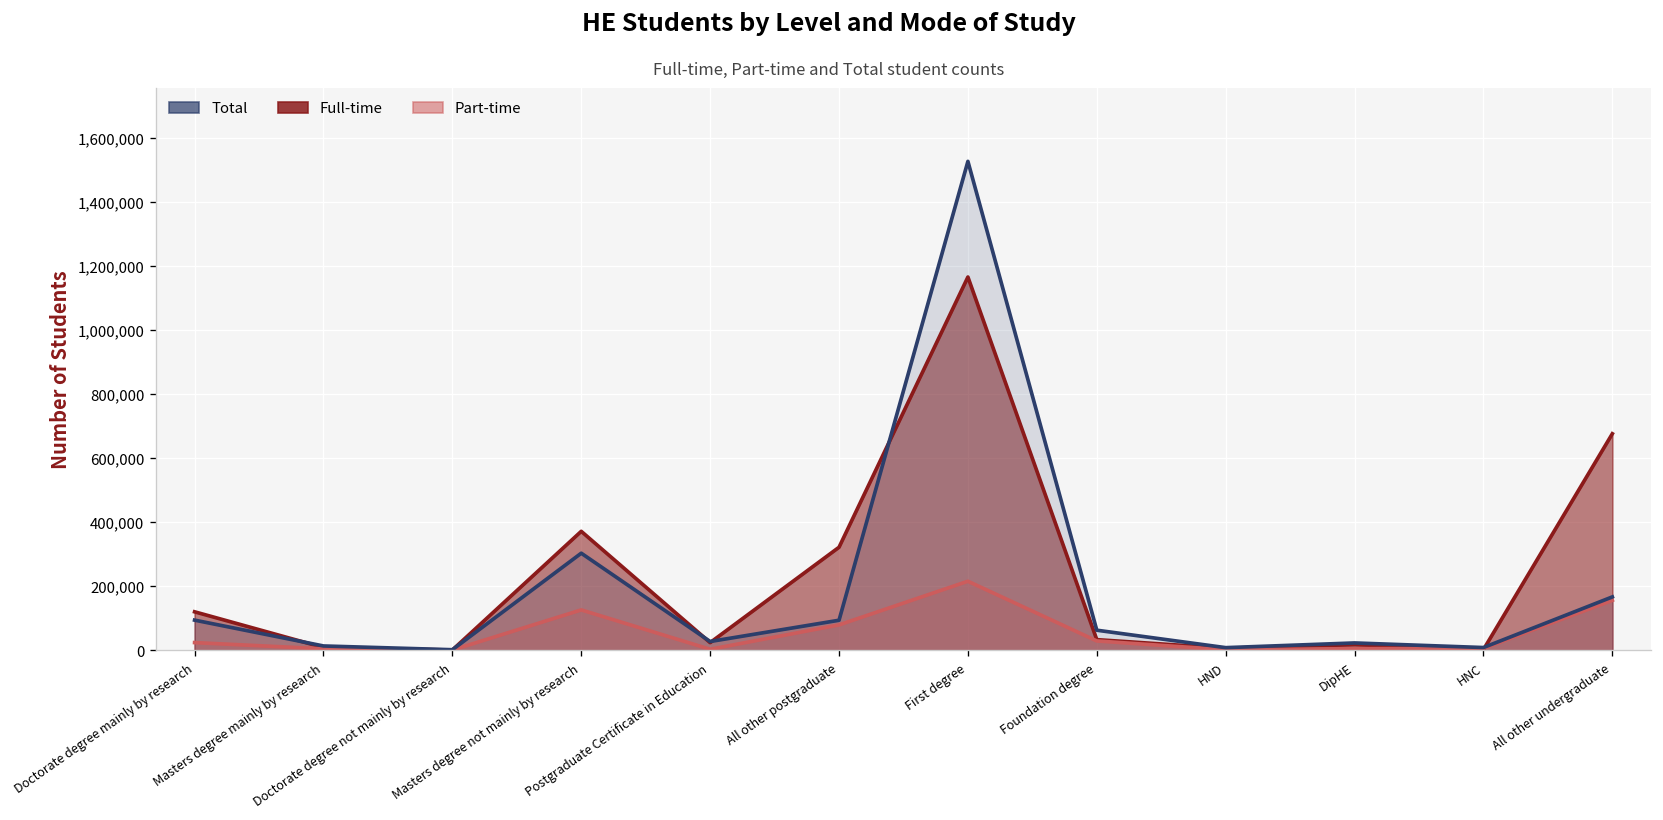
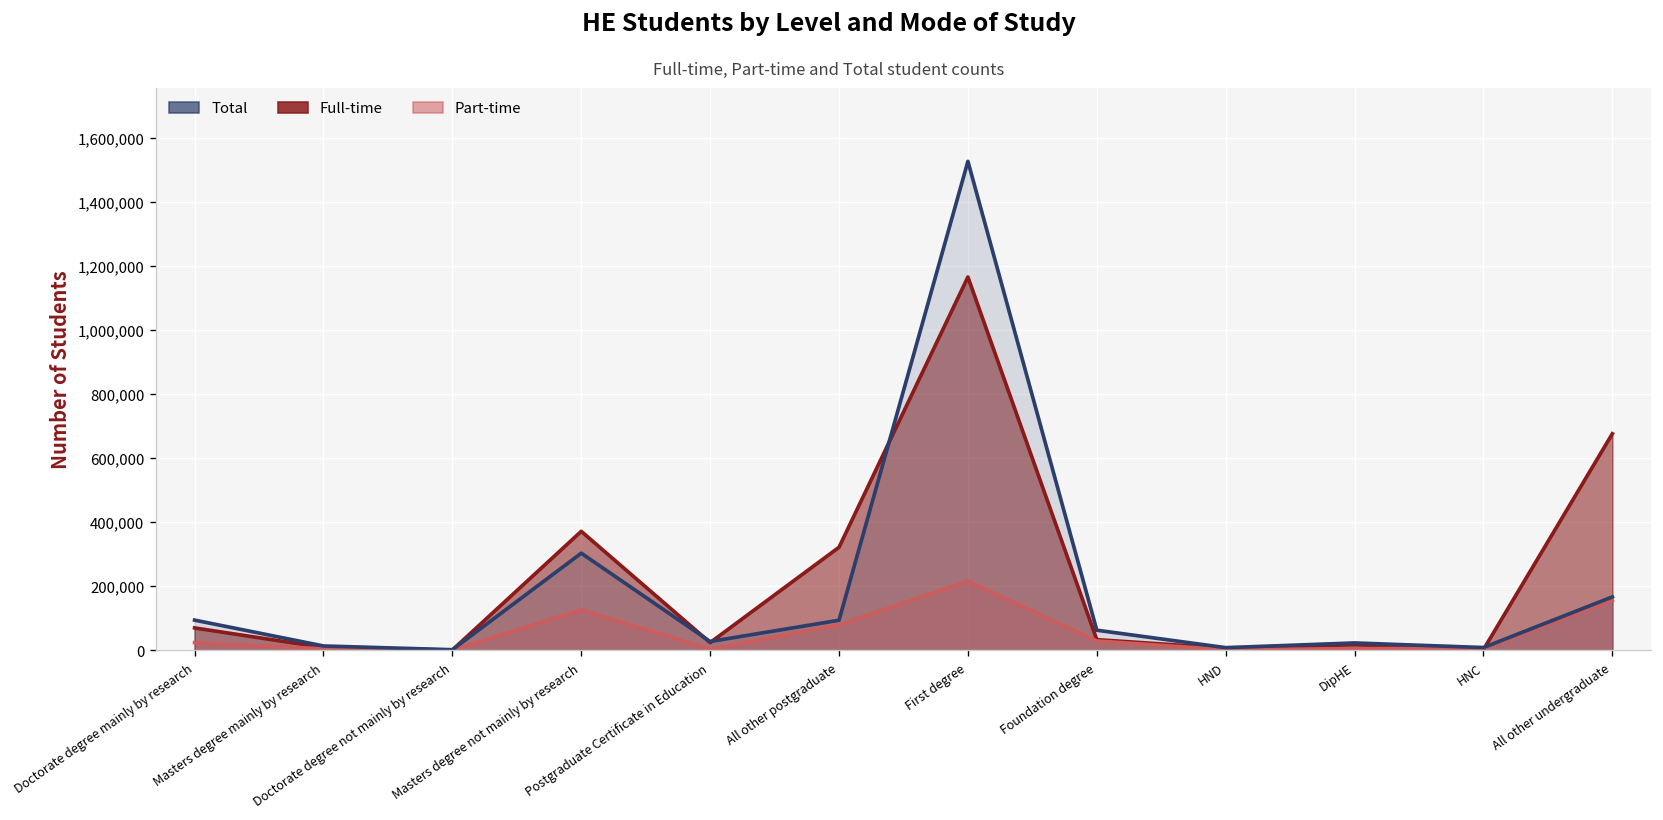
Full-time, Doctorate degree mainly by research: 120,000 -> 70,000
